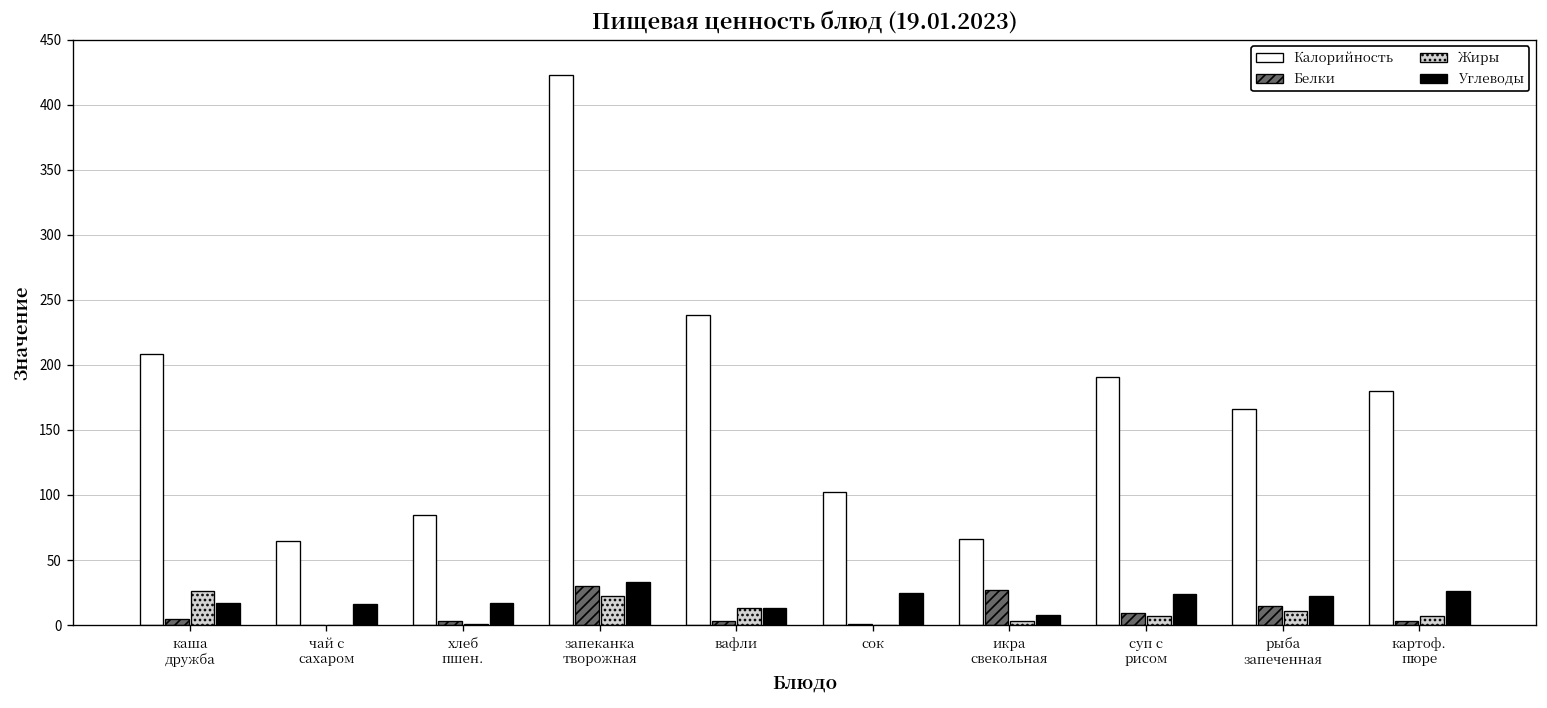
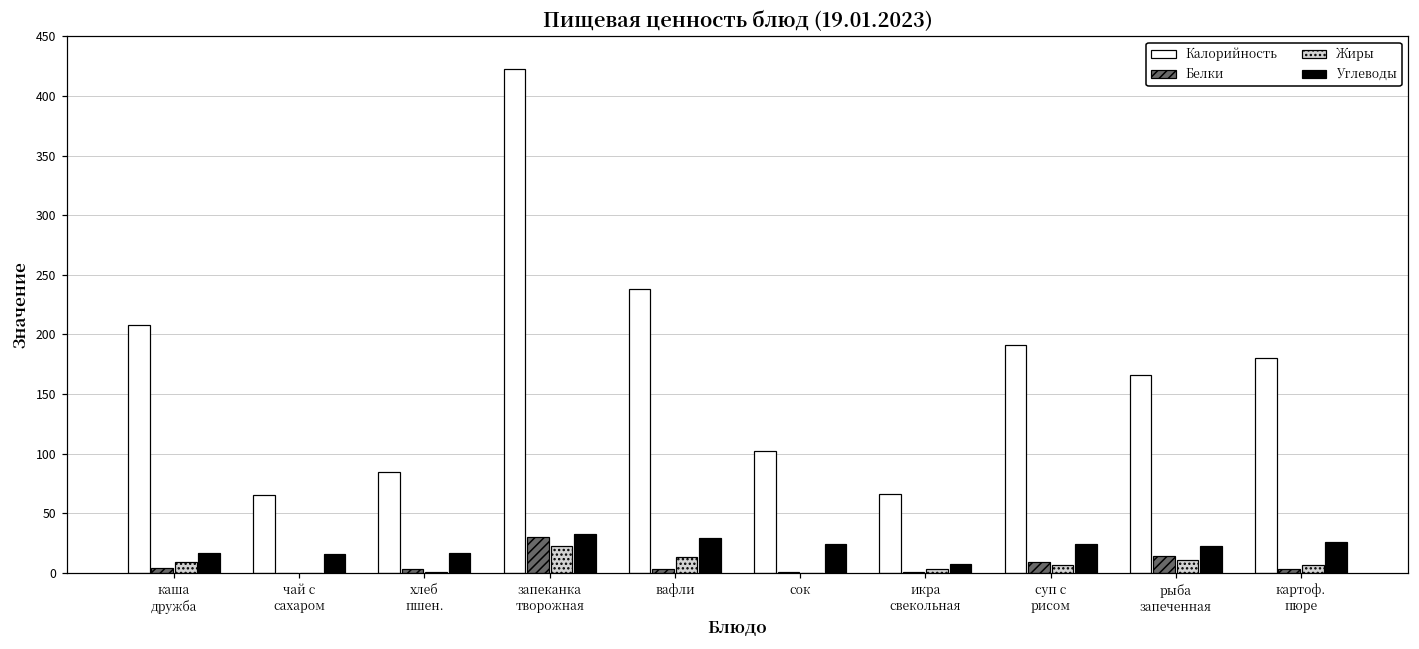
Жиры, каша дружба: 26 -> 9
Углеводы, вафли: 13 -> 29
Белки, икра свекольная: 27 -> 1
